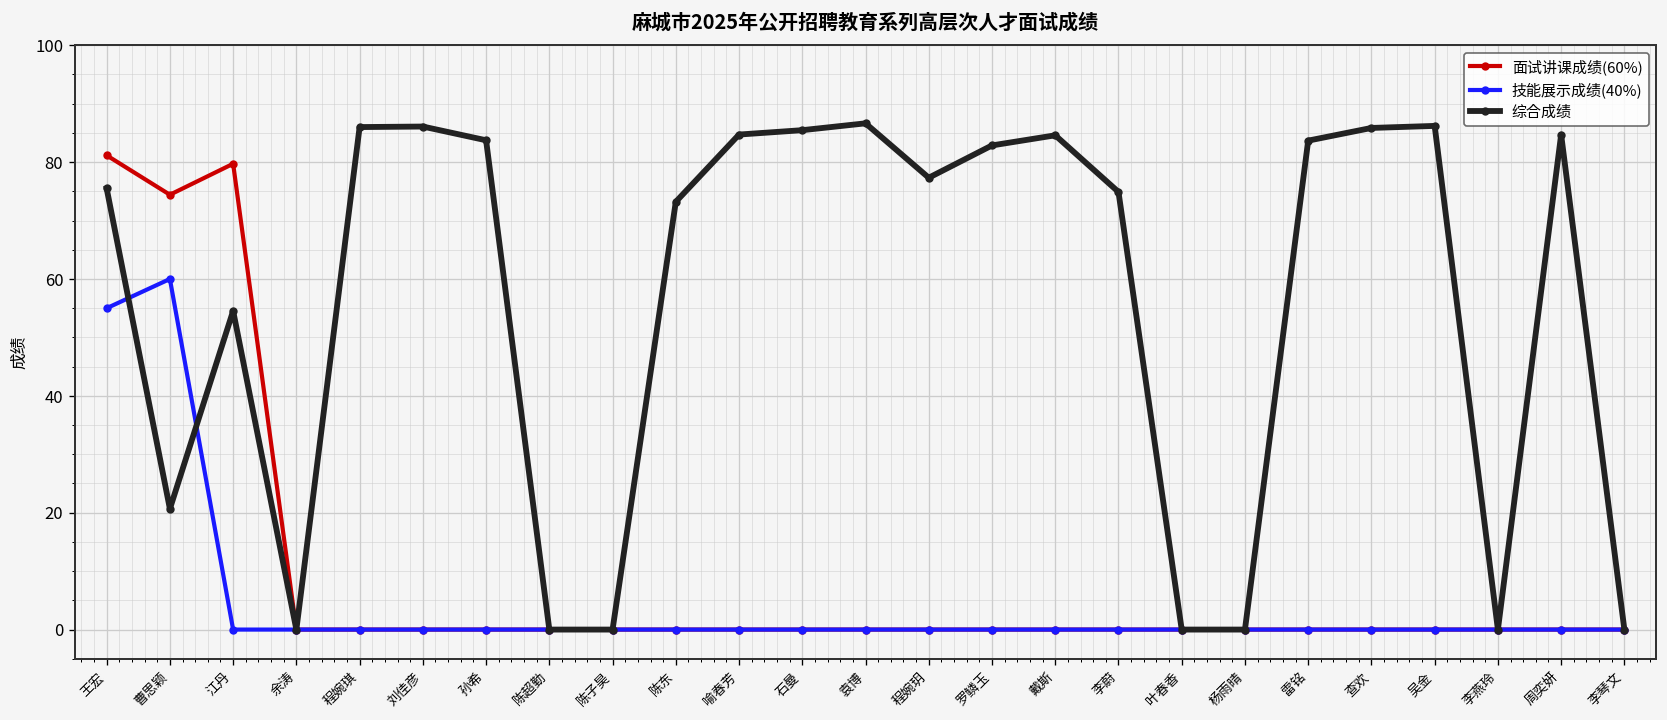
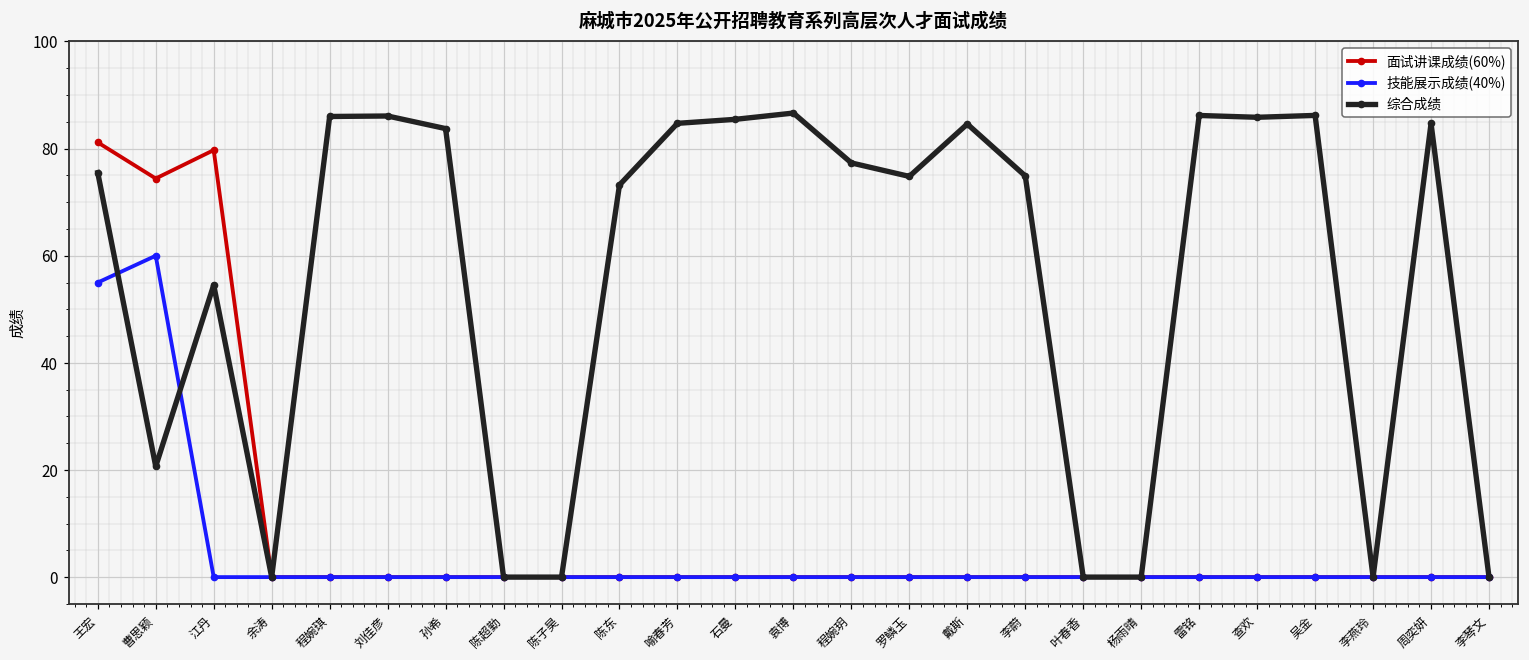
综合成绩, 罗鳞玉: 83 -> 75
综合成绩, 雷铭: 84 -> 86
